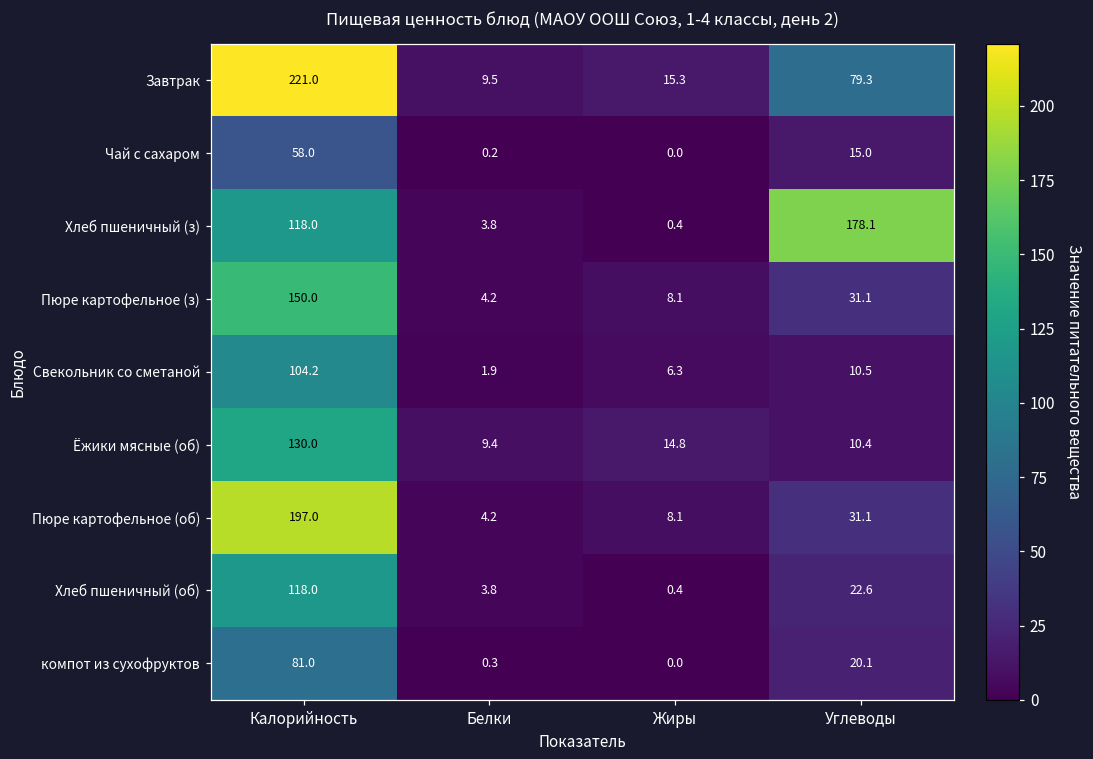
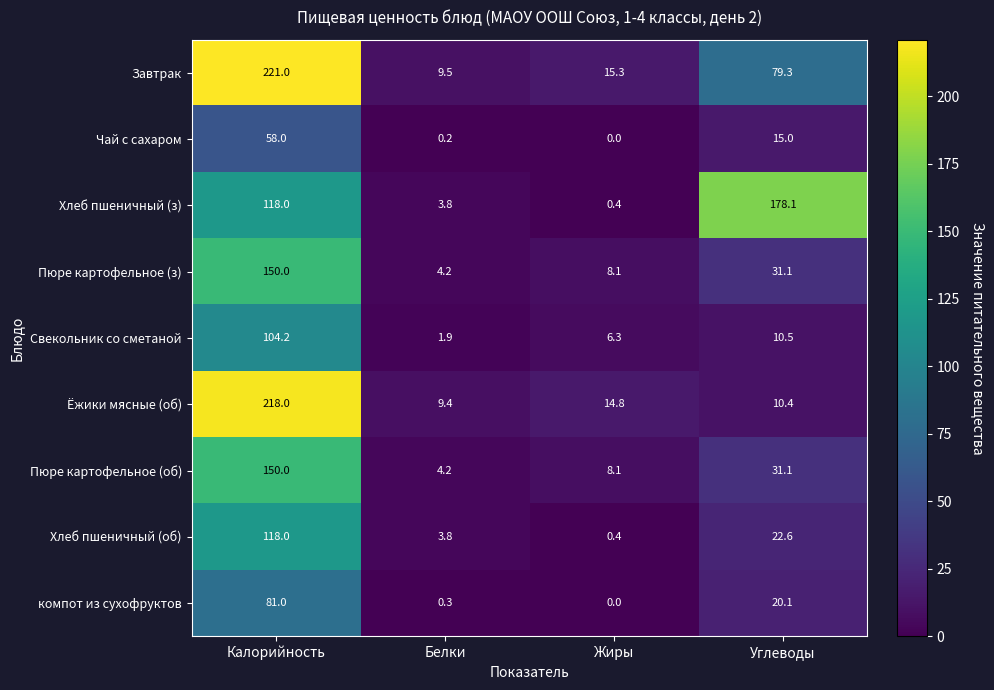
Ёжики мясные (об), Калорийность: 130.0 -> 218.0
Пюре картофельное (об), Калорийность: 197.0 -> 150.0
